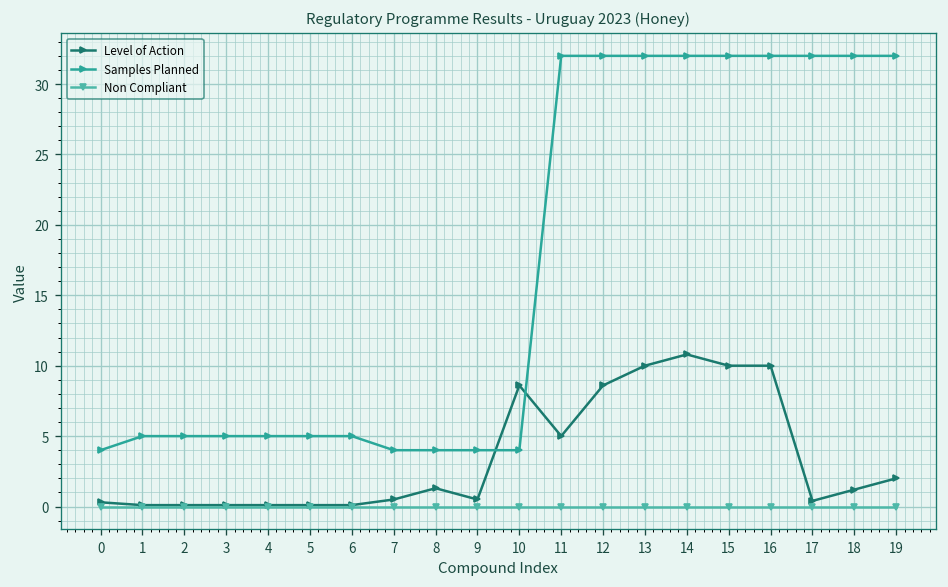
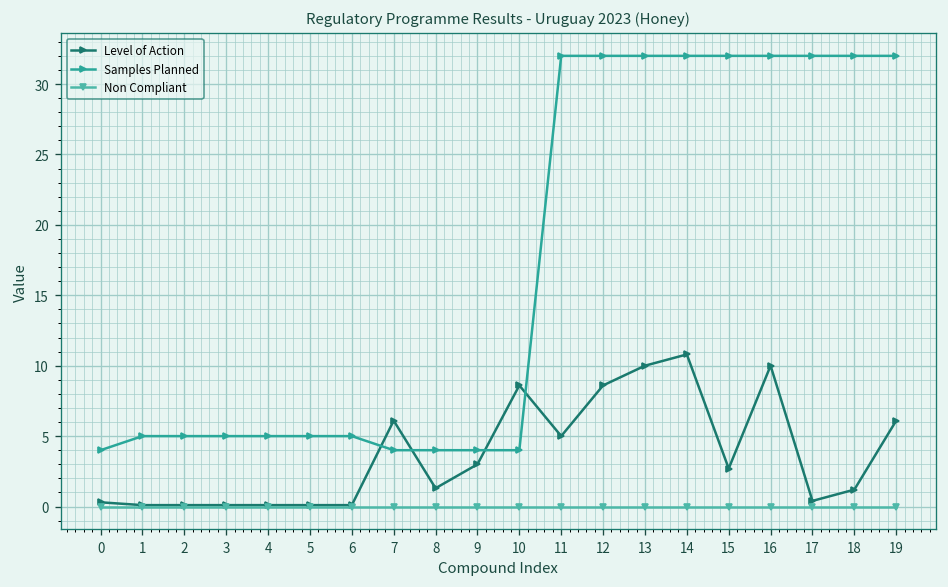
Level of Action, 7: 0.5 -> 6.1
Level of Action, 9: 0.5 -> 3.0
Level of Action, 15: 10.0 -> 2.7
Level of Action, 19: 2.0 -> 6.1
